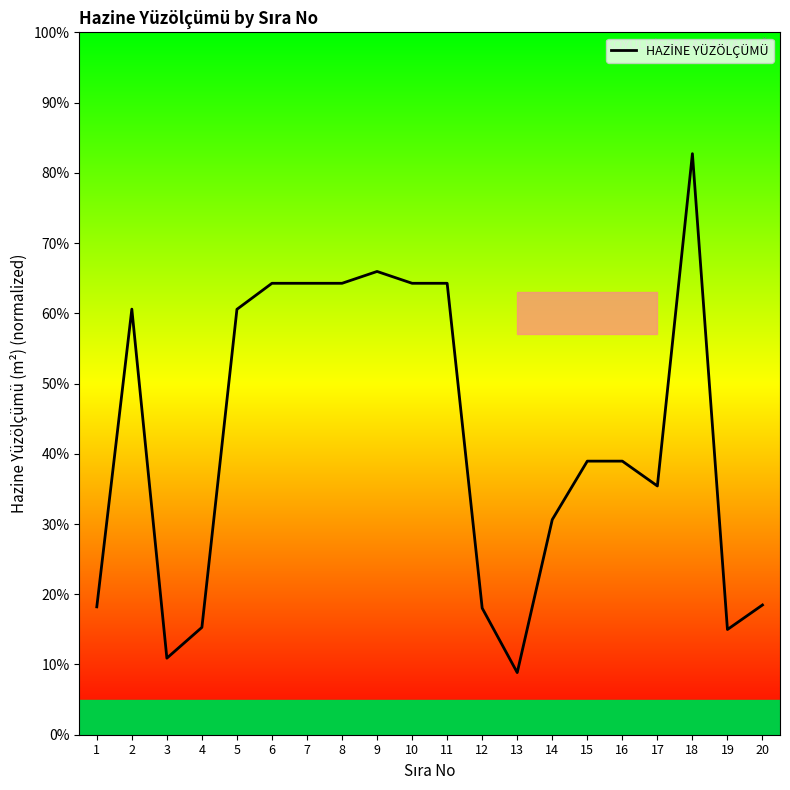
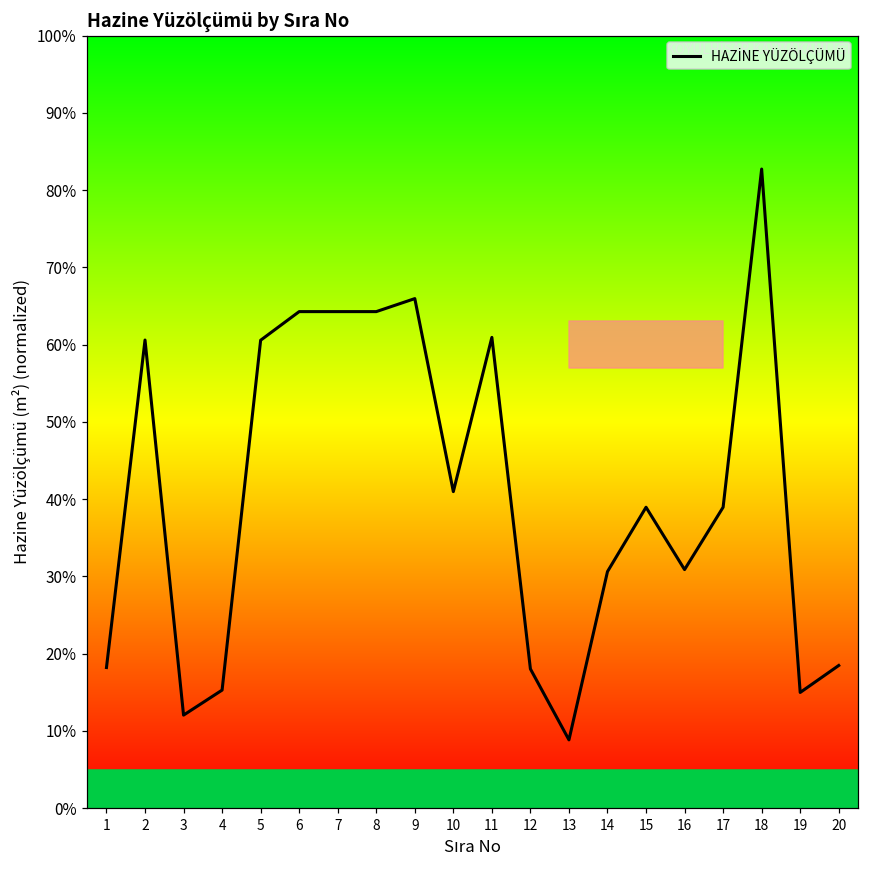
HAZİNE YÜZÖLÇÜMÜ, 3: 11% -> 12%
HAZİNE YÜZÖLÇÜMÜ, 10: 64% -> 41%
HAZİNE YÜZÖLÇÜMÜ, 11: 64% -> 61%
HAZİNE YÜZÖLÇÜMÜ, 16: 39% -> 31%
HAZİNE YÜZÖLÇÜMÜ, 17: 35% -> 39%
